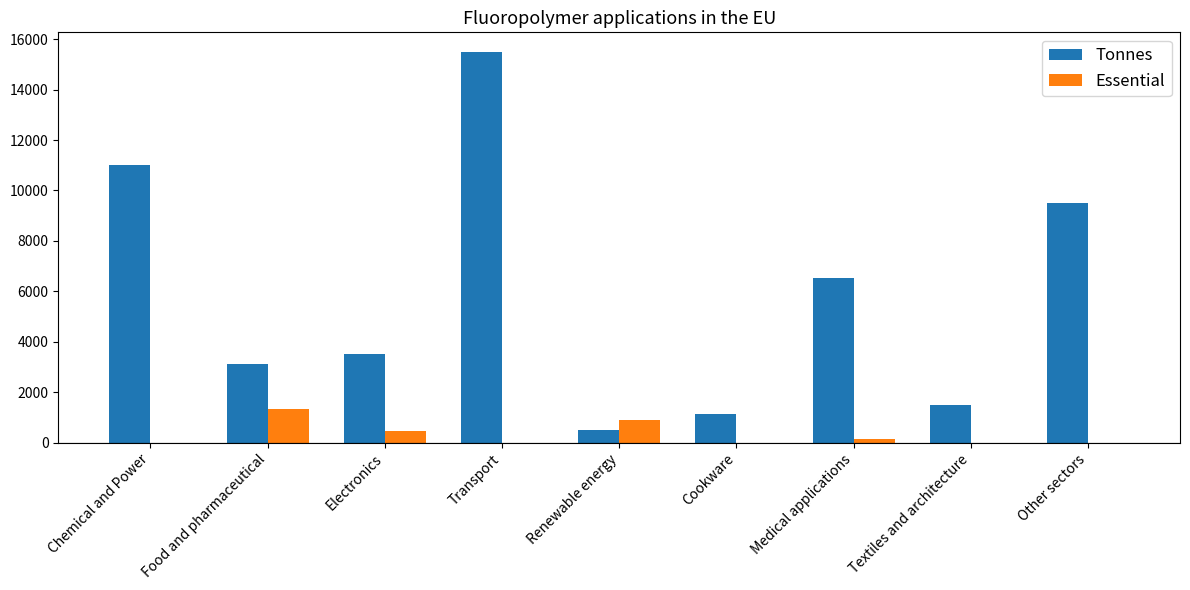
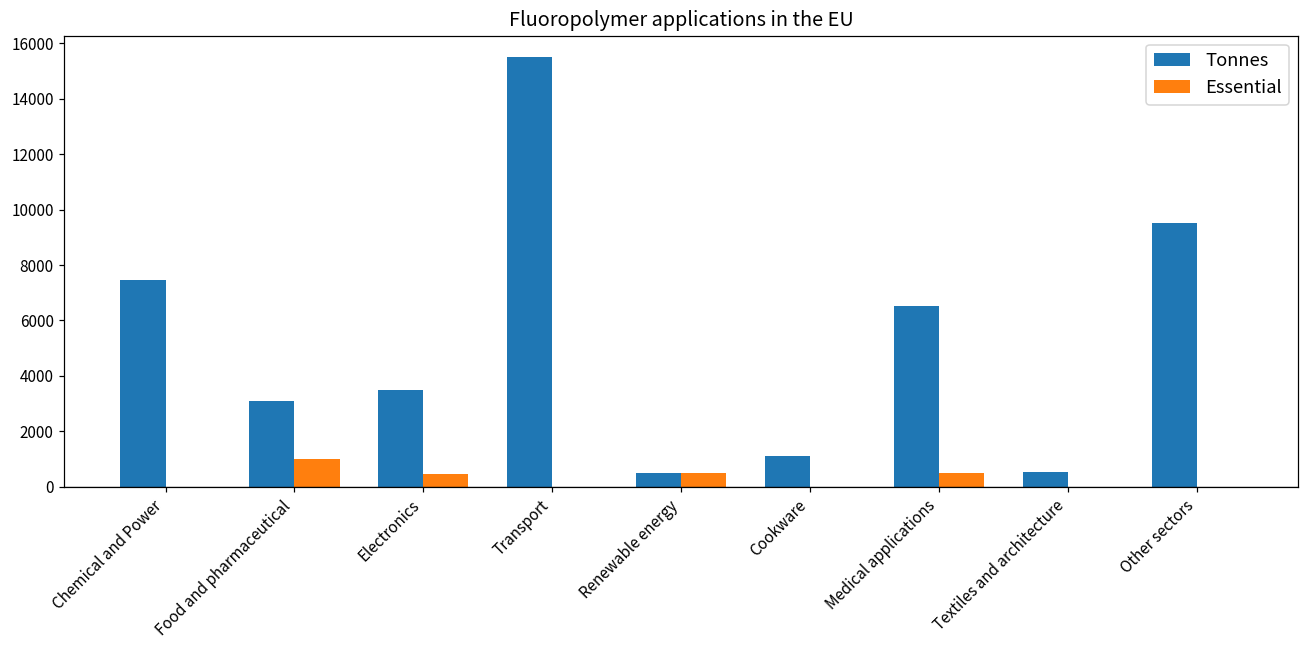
Tonnes, Chemical and Power: 11000 -> 7500
Essential, Food and pharmaceutical: 1300 -> 1000
Essential, Renewable energy: 900 -> 500
Essential, Medical applications: 200 -> 500
Tonnes, Textiles and architecture: 1500 -> 500
